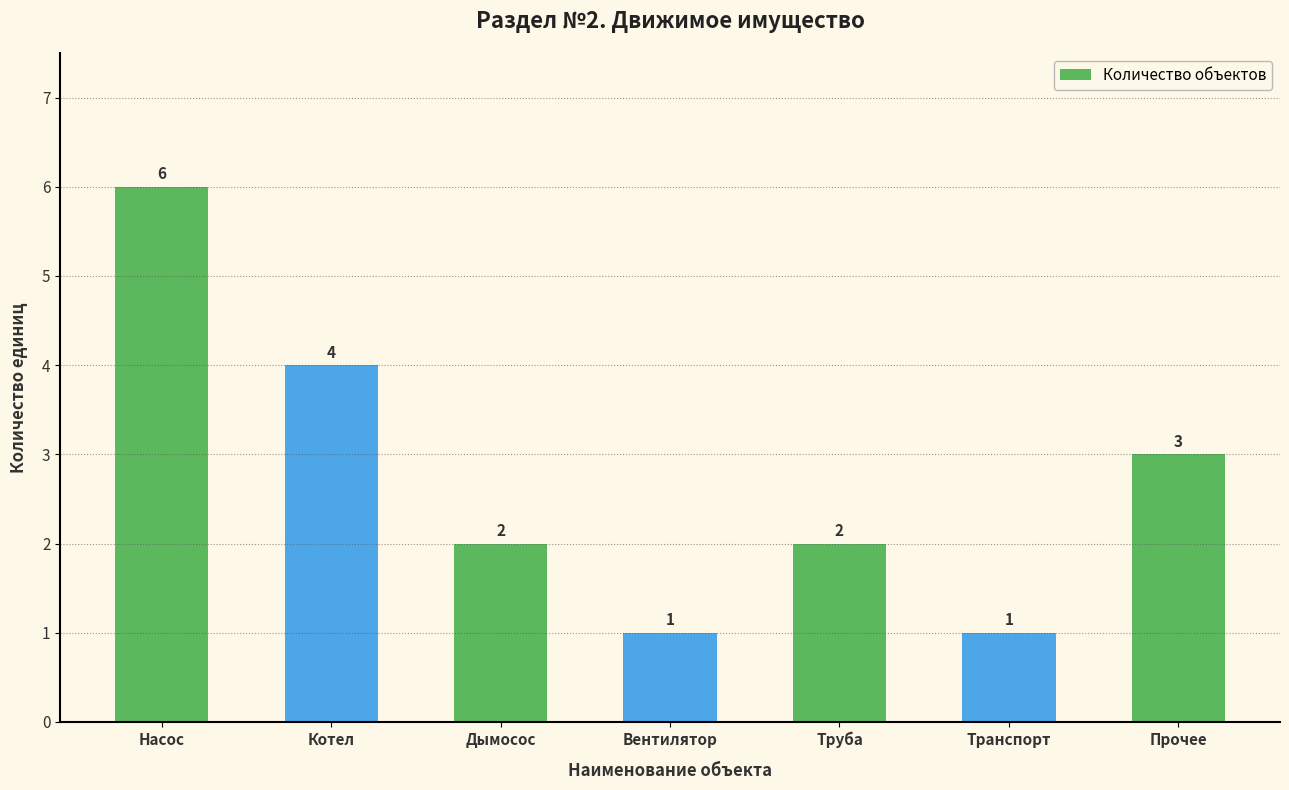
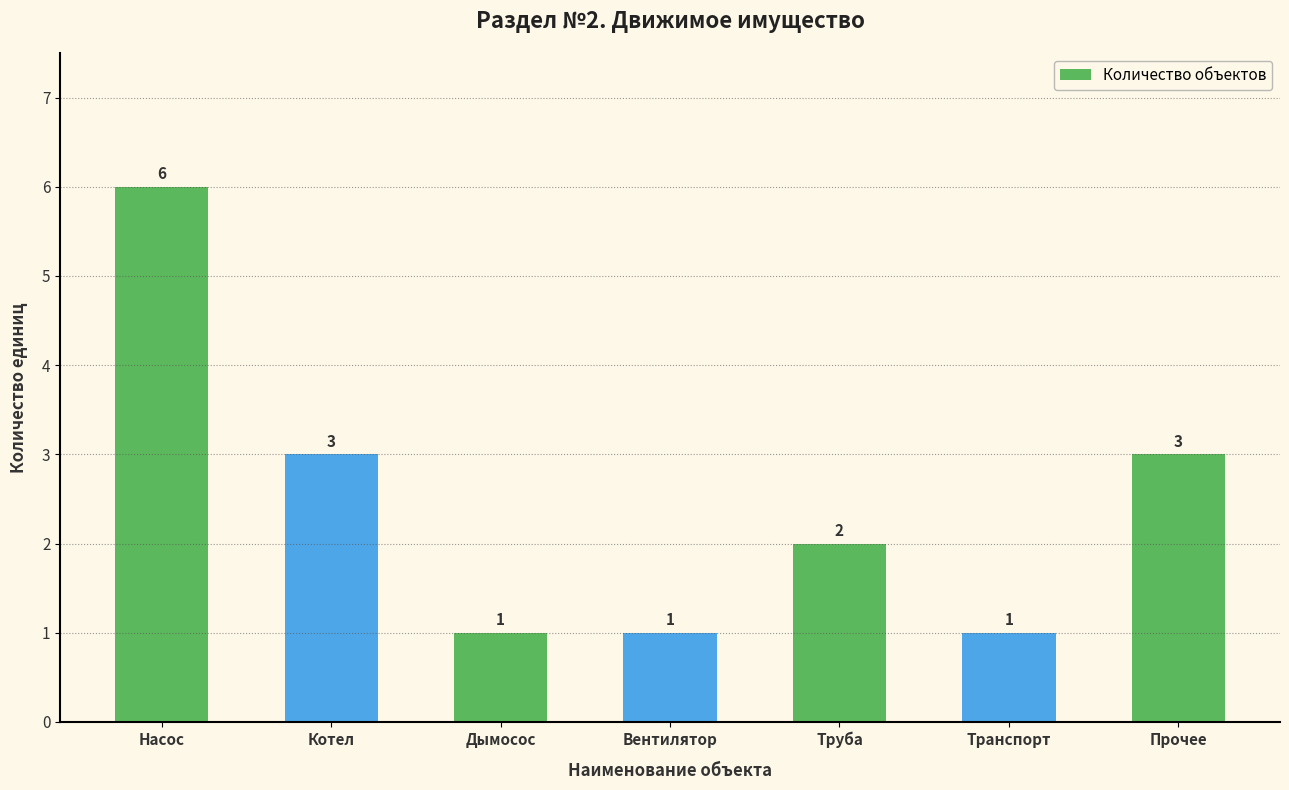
Котел: 4 -> 3
Дымосос: 2 -> 1
